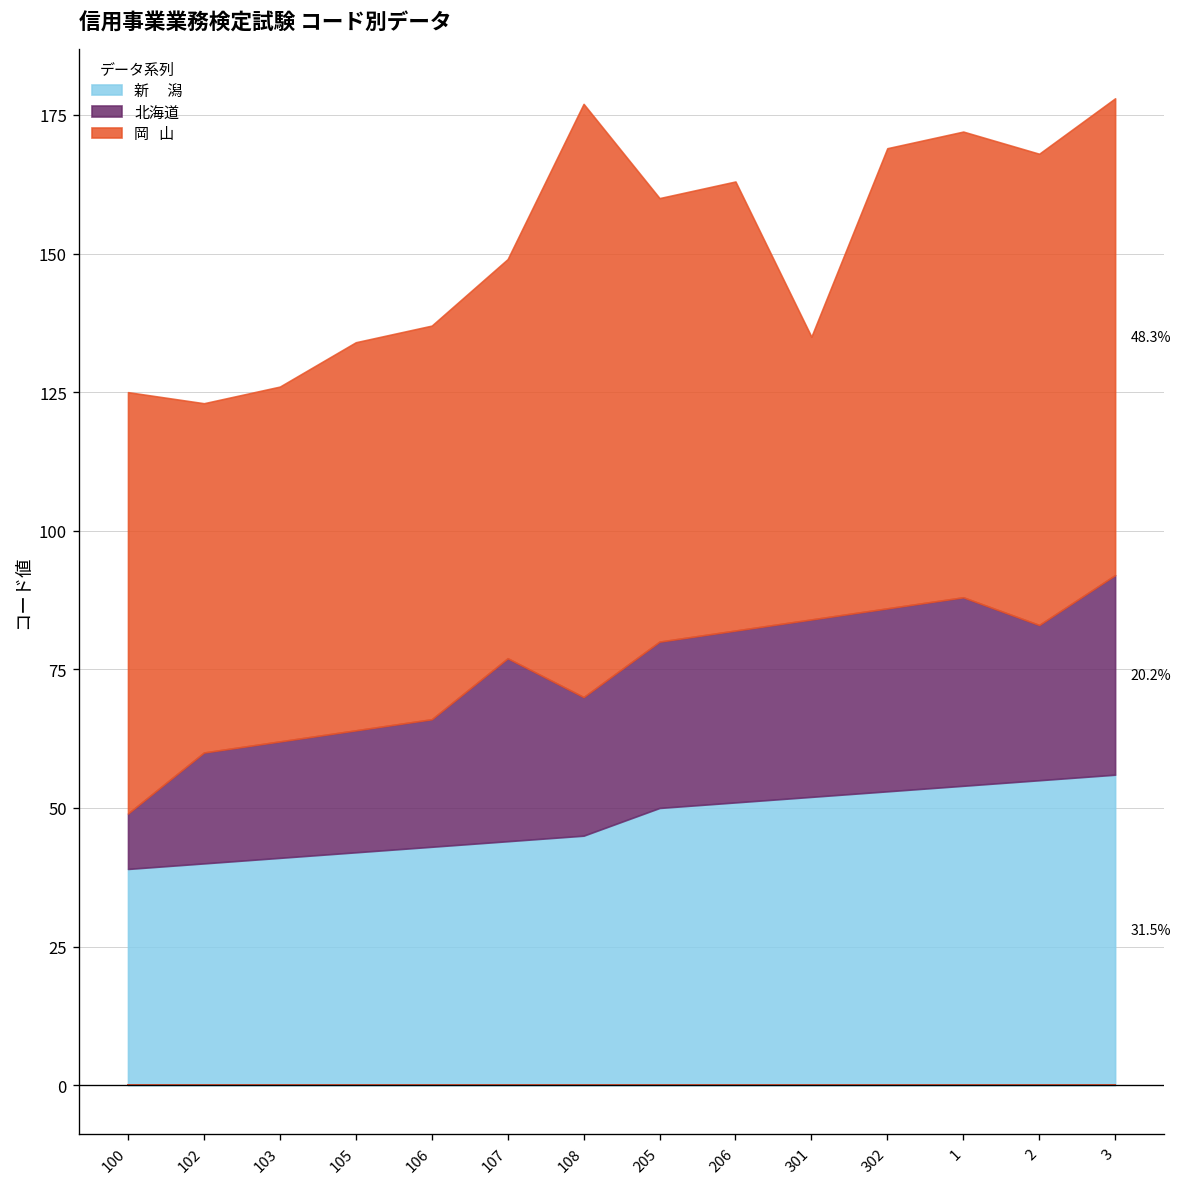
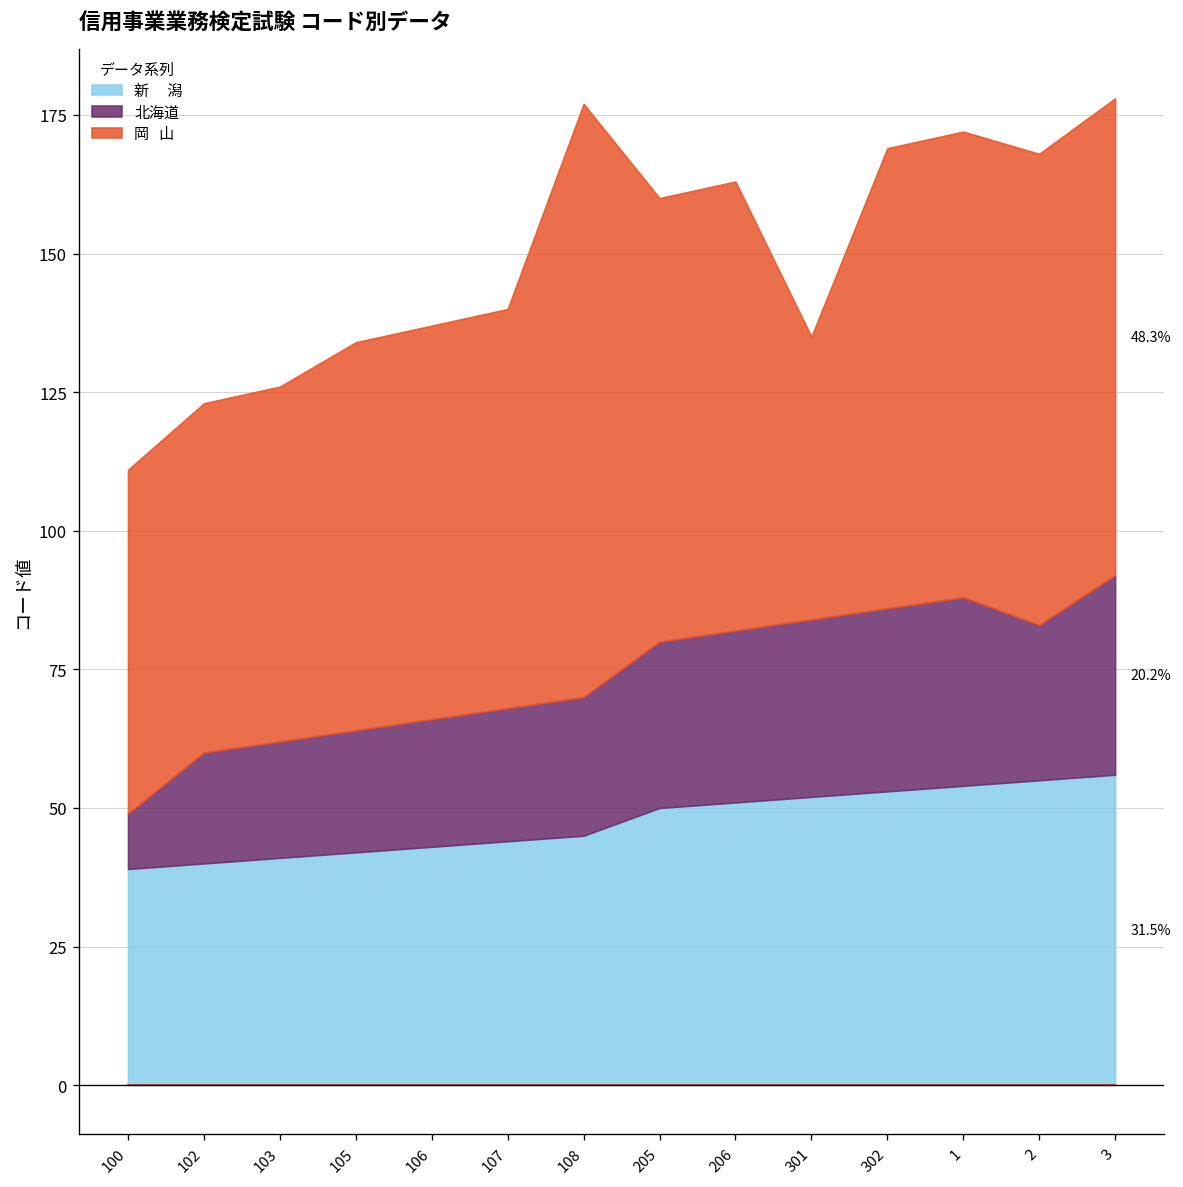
岡 山, 100: 76 -> 62
北海道, 107: 33 -> 24
